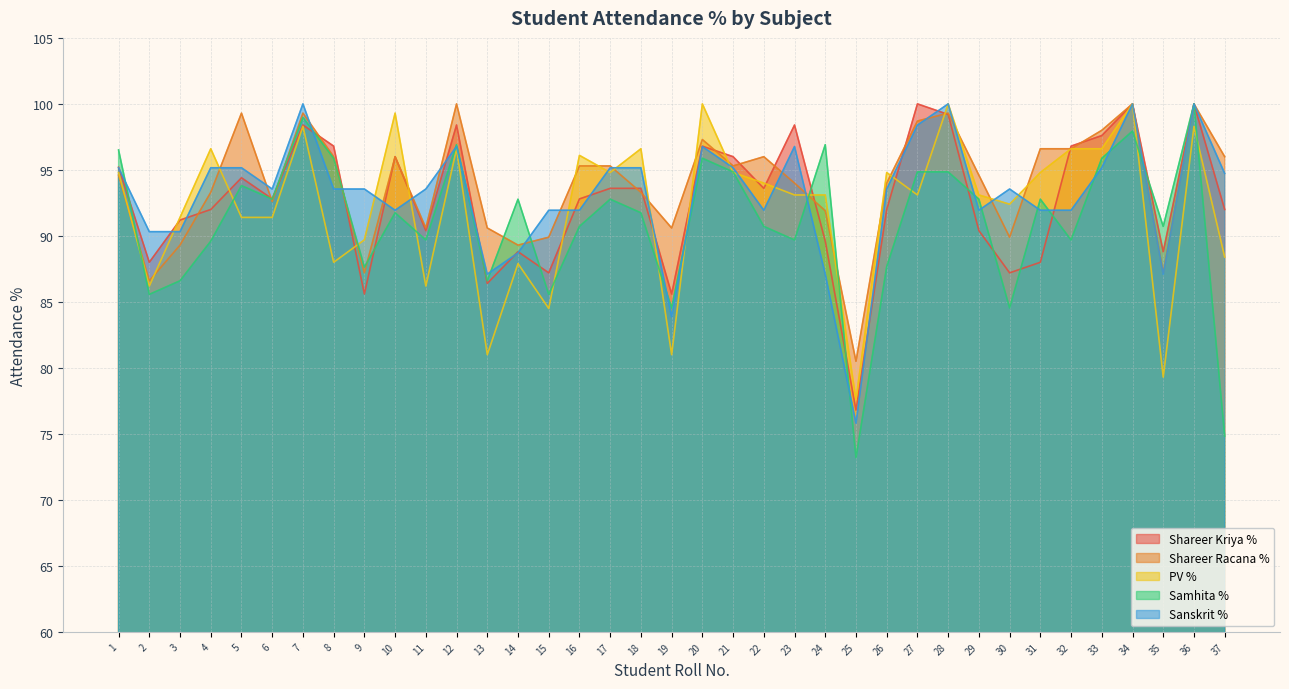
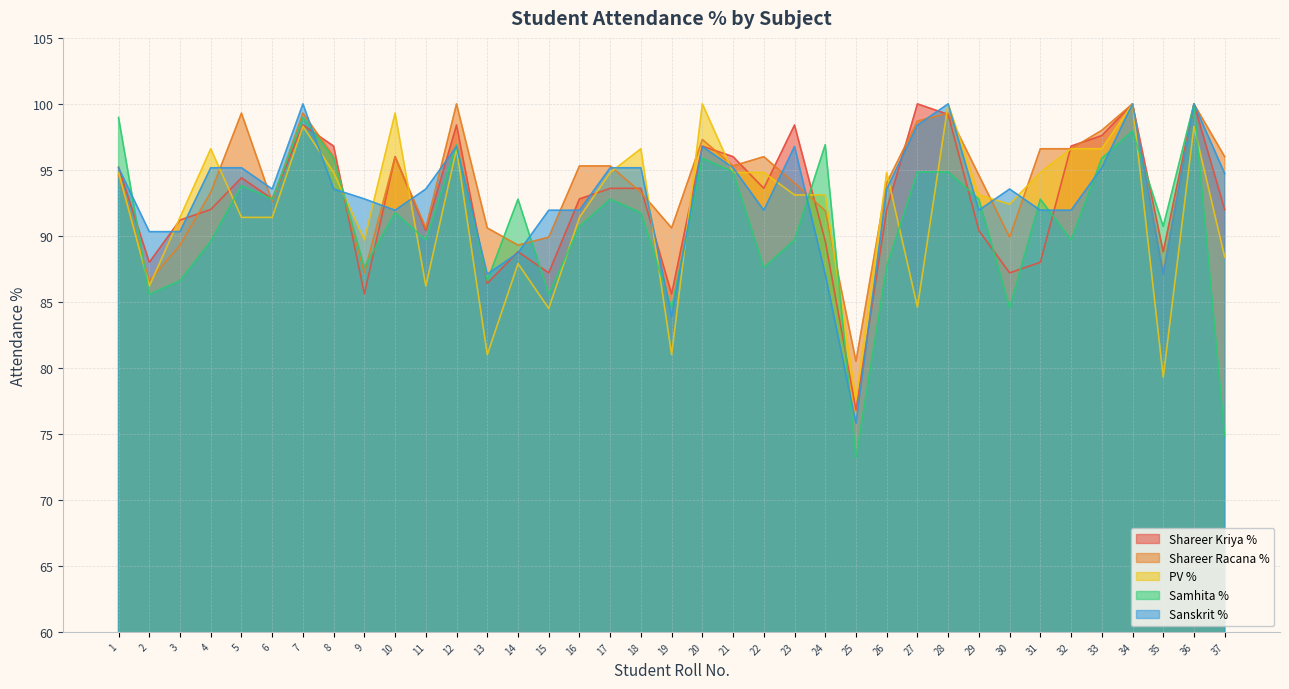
Samhita %, 1: 96.5 -> 99.0
PV %, 8: 88.0 -> 94.8
Sanskrit %, 9: 93.6 -> 92.8
PV %, 16: 96.1 -> 91.4
PV %, 22: 94.0 -> 94.8
Samhita %, 22: 90.7 -> 87.6
PV %, 27: 93.1 -> 84.6
